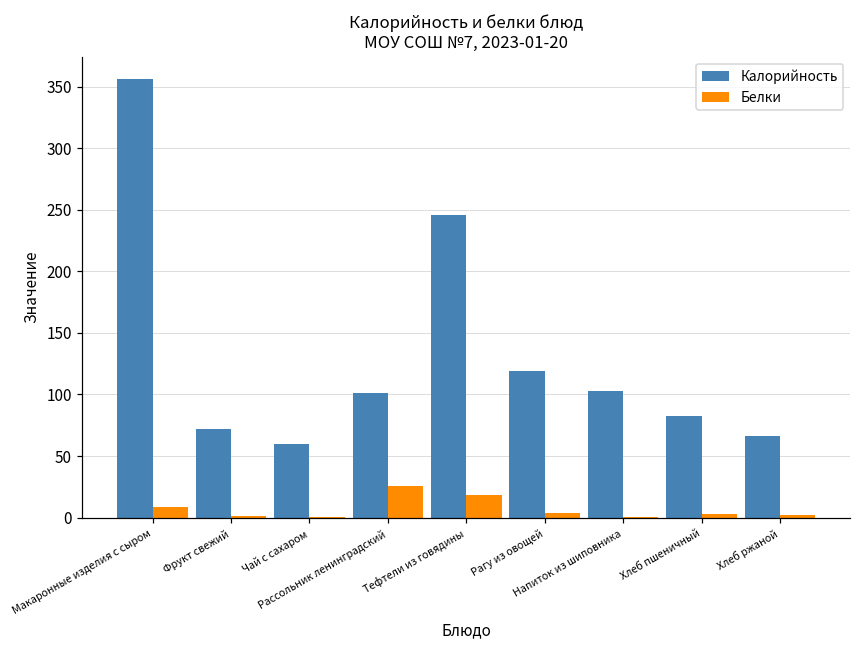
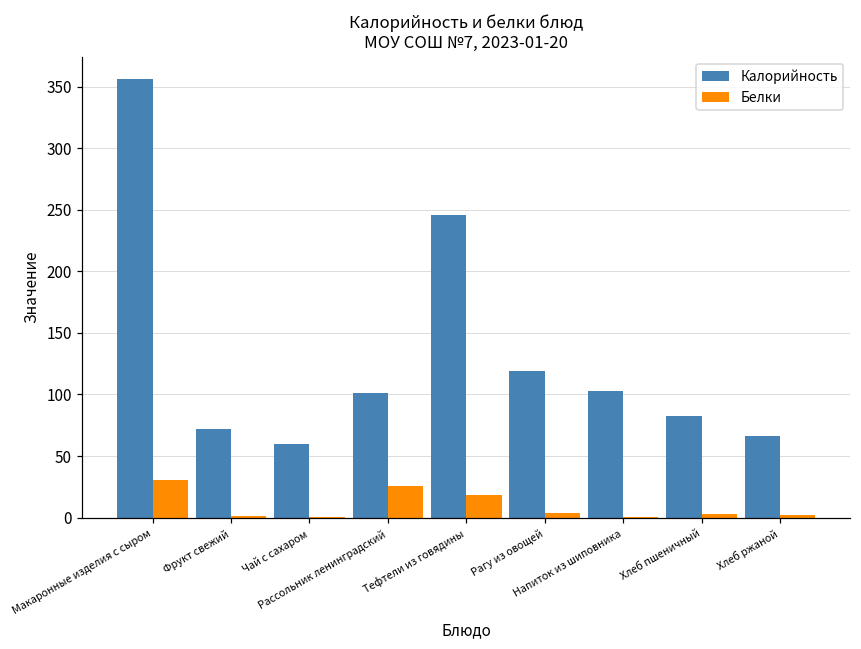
Белки, Макаронные изделия с сыром: 9 -> 31
